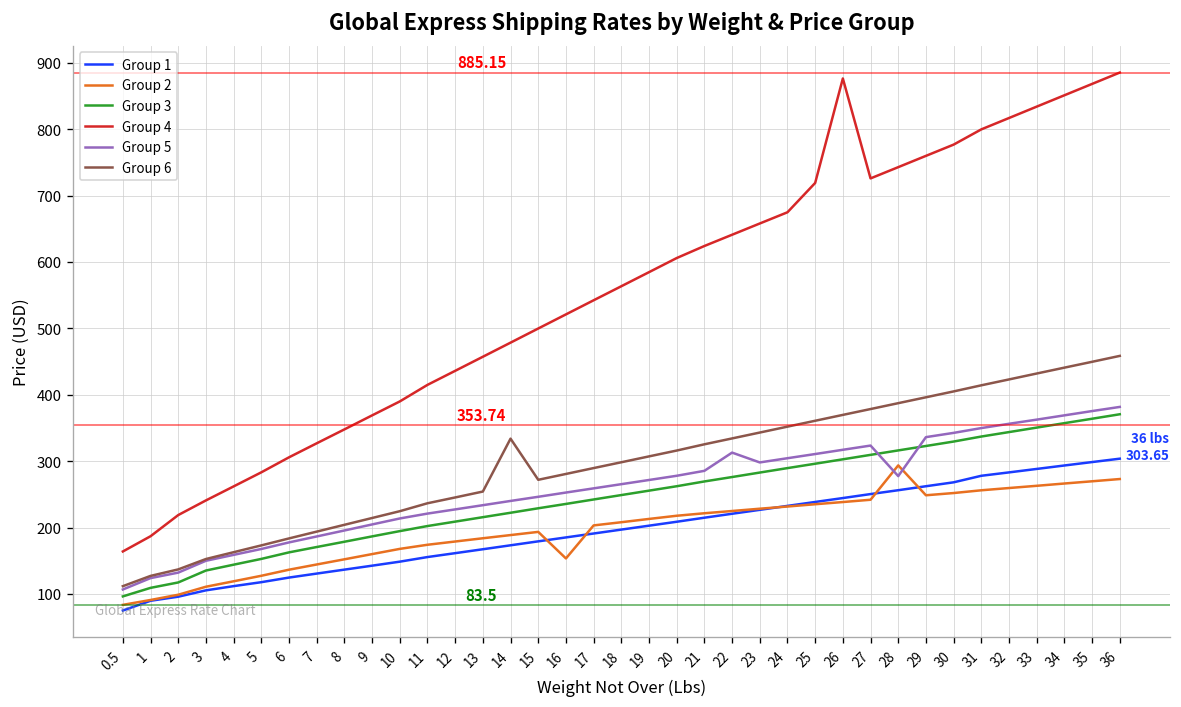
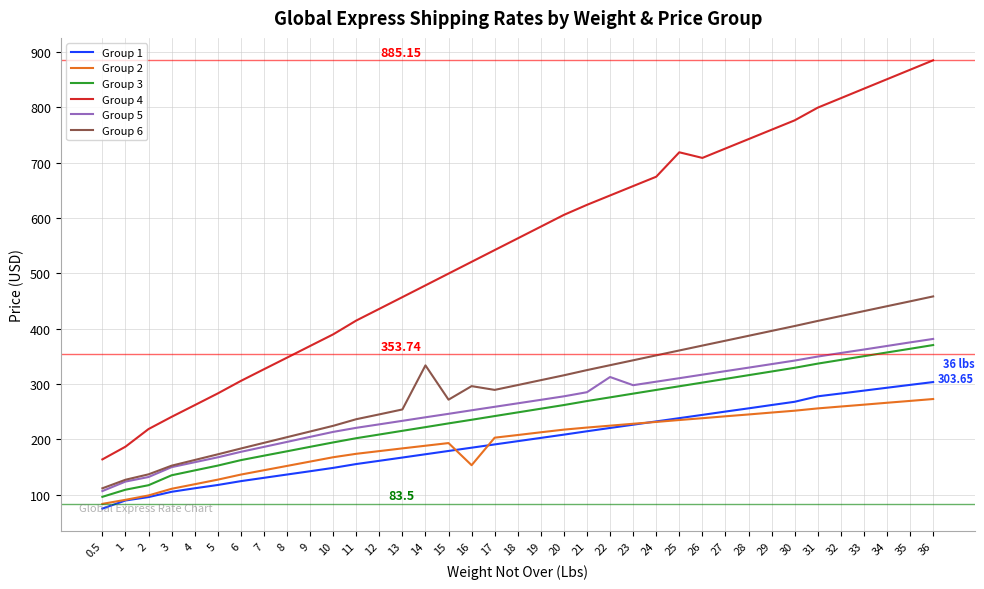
Group 6, 16: 280 -> 300
Group 4, 26: 880 -> 710
Group 2, 28: 290 -> 250
Group 5, 28: 280 -> 330
